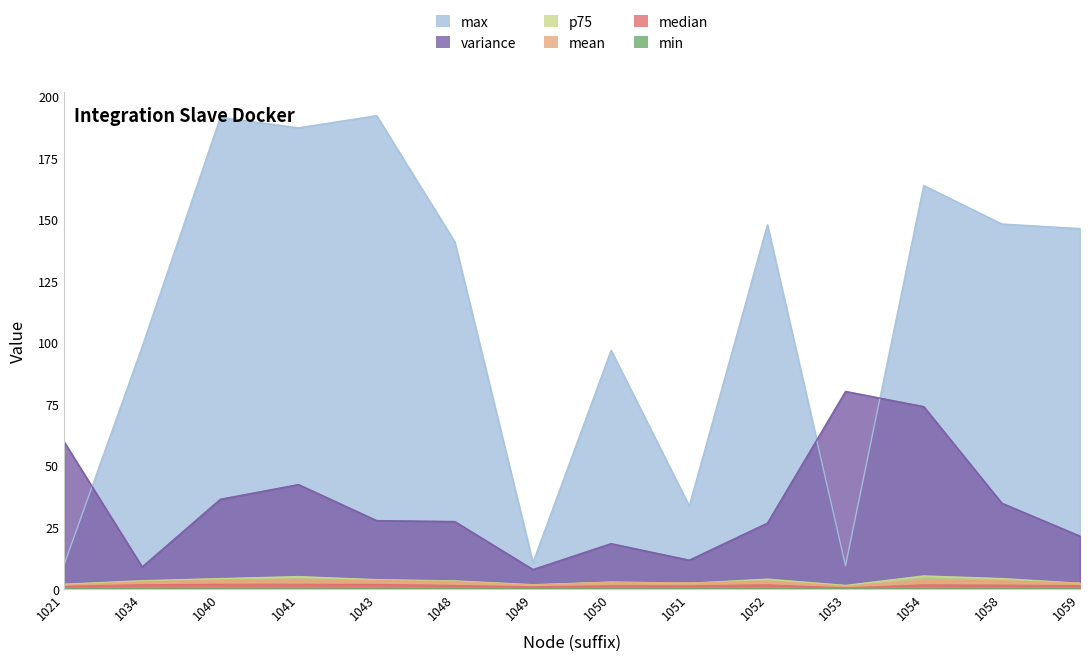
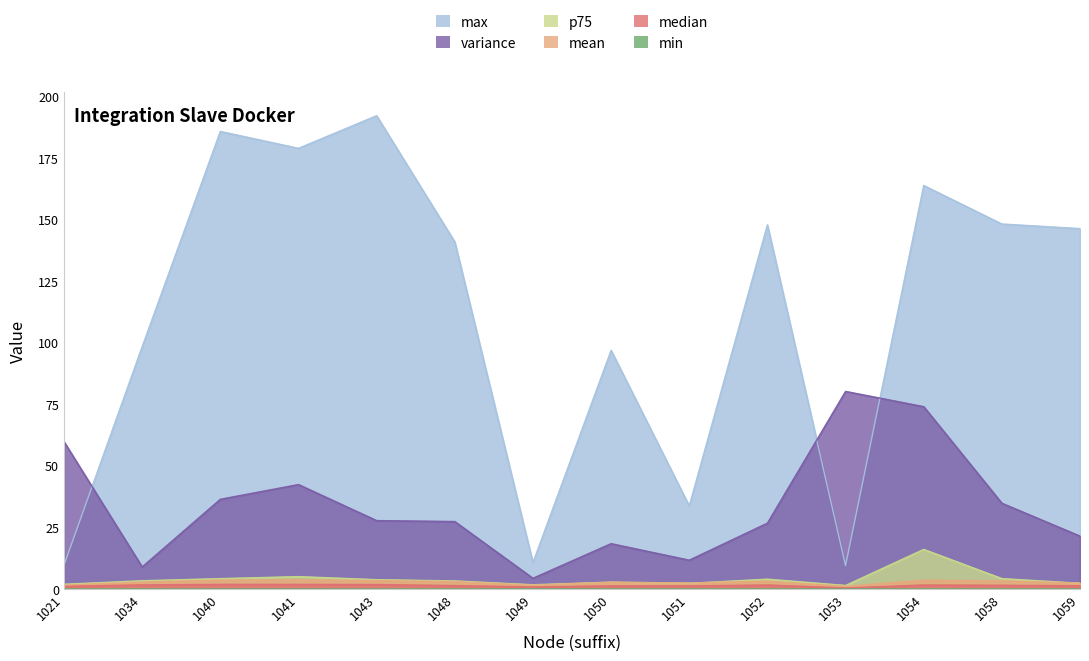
max, 1040: 192 -> 186
max, 1041: 187 -> 179
variance, 1049: 8 -> 4
p75, 1054: 5 -> 16
